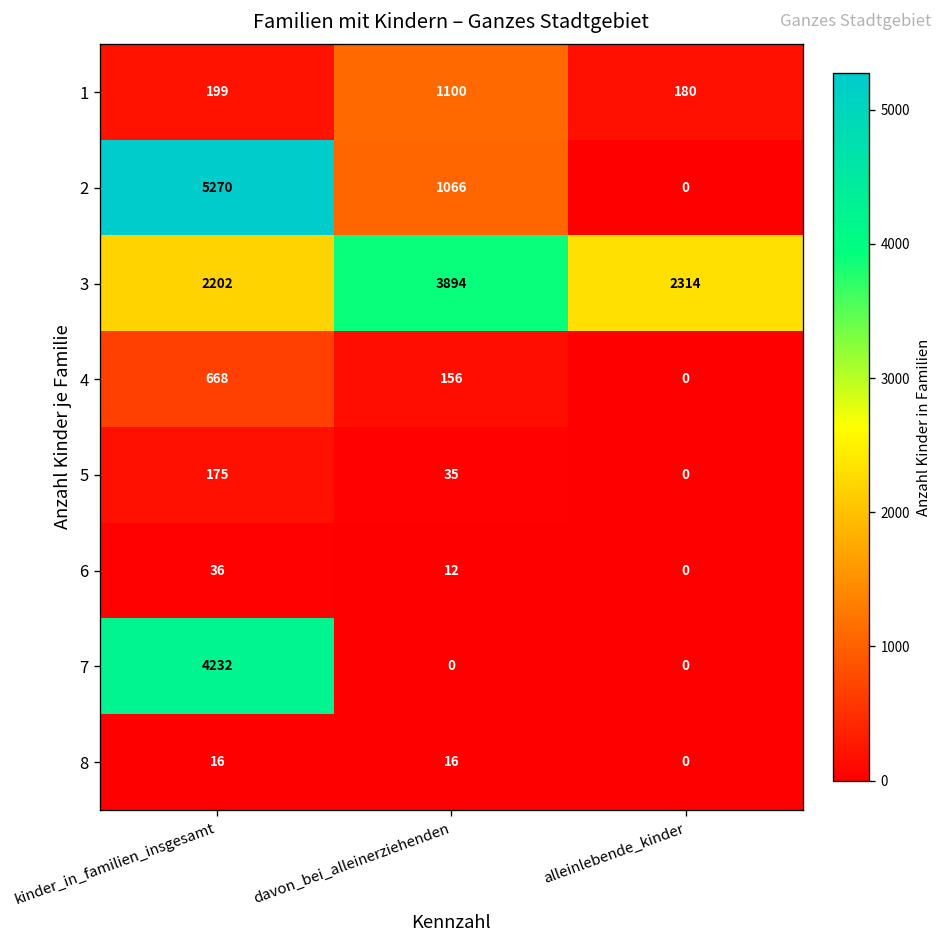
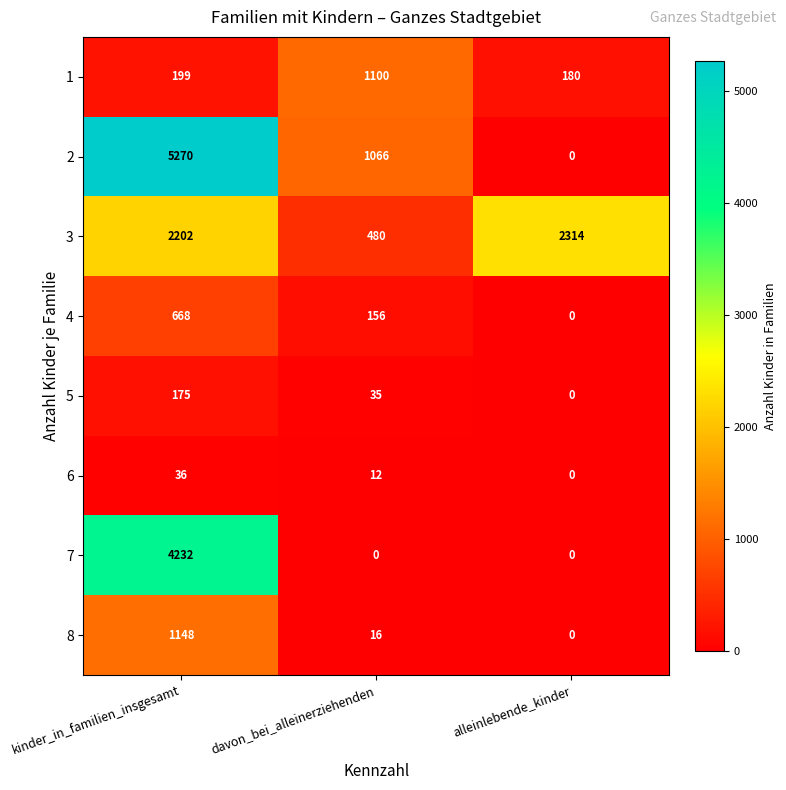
3, davon_bei_alleinerziehenden: 3894 -> 480
8, kinder_in_familien_insgesamt: 16 -> 1148
